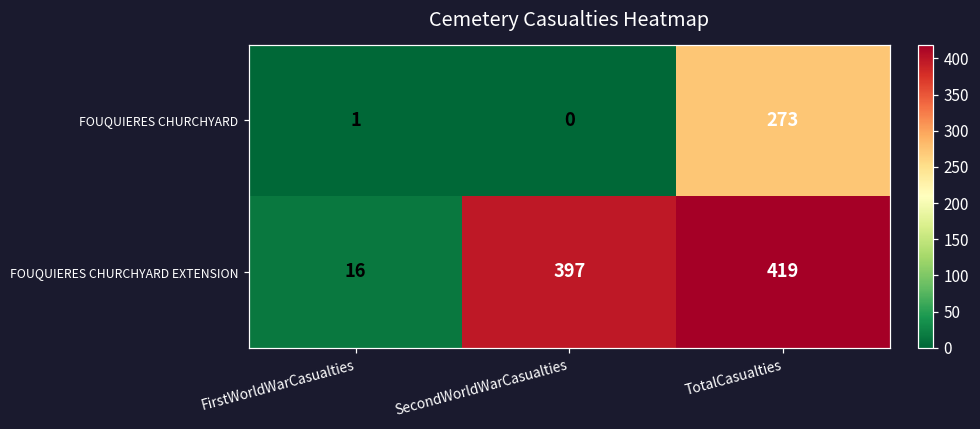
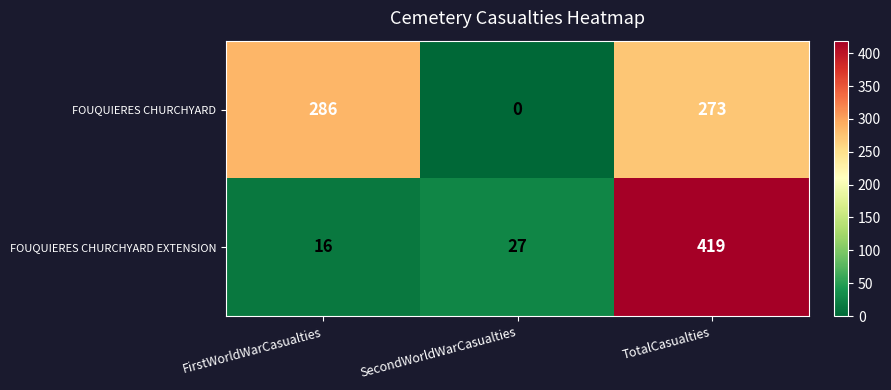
FOUQUIERES CHURCHYARD, FirstWorldWarCasualties: 1 -> 286
FOUQUIERES CHURCHYARD EXTENSION, SecondWorldWarCasualties: 397 -> 27
